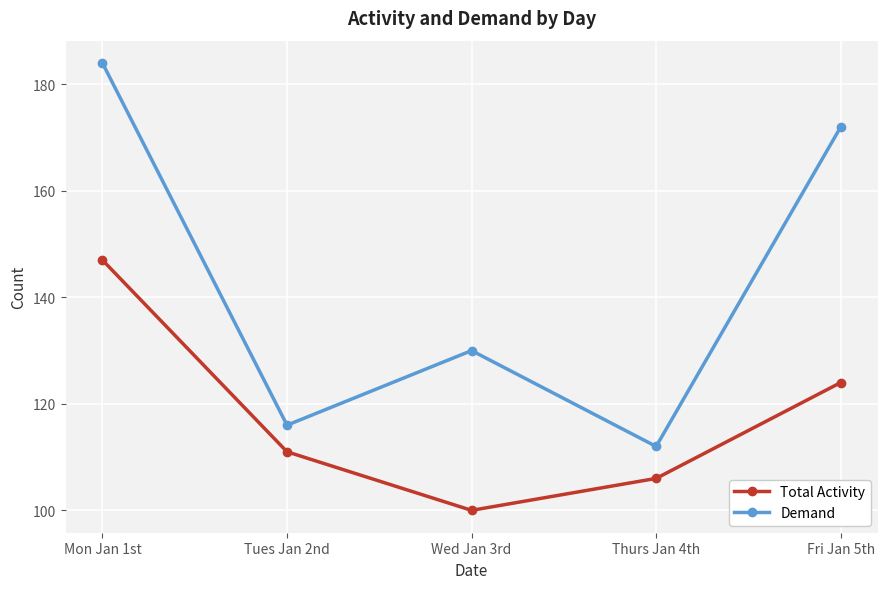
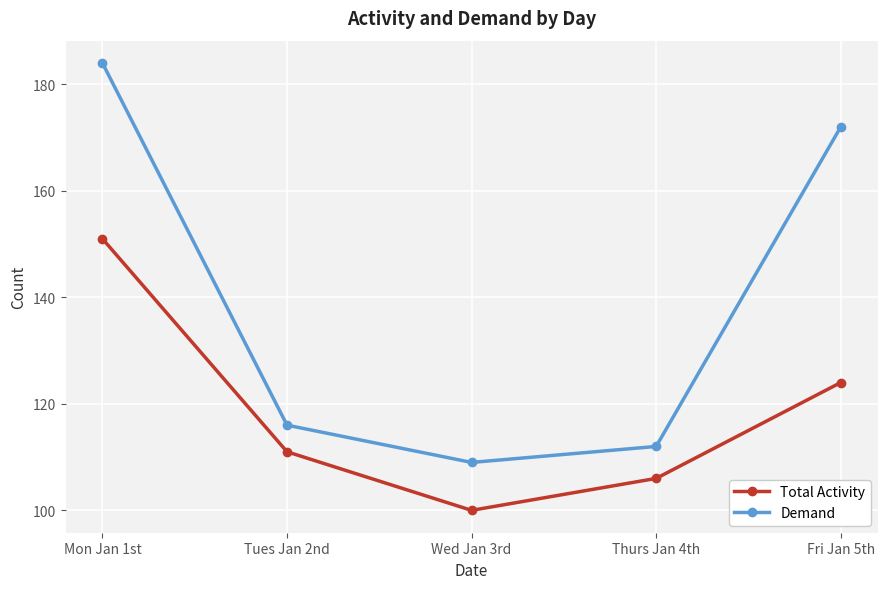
Total Activity, Mon Jan 1st: 147 -> 151
Demand, Wed Jan 3rd: 130 -> 109
